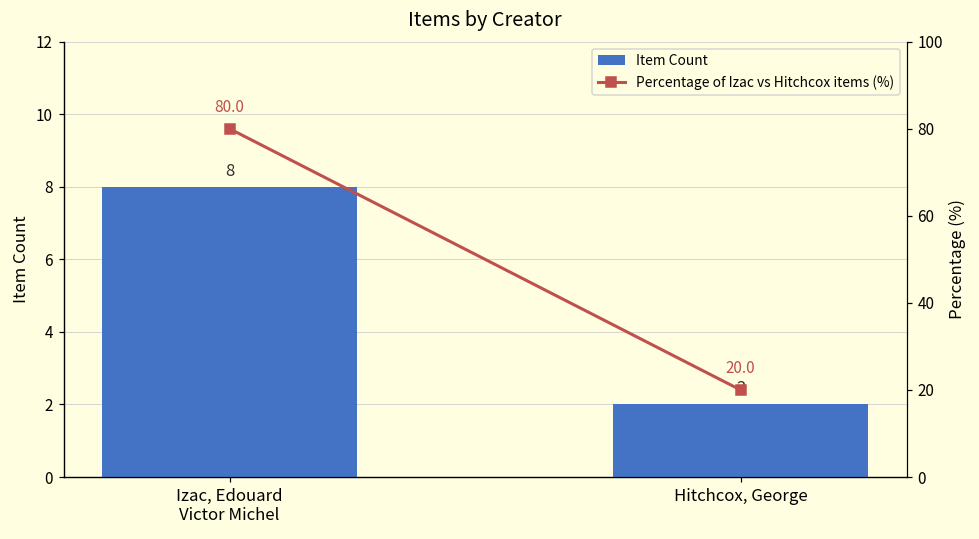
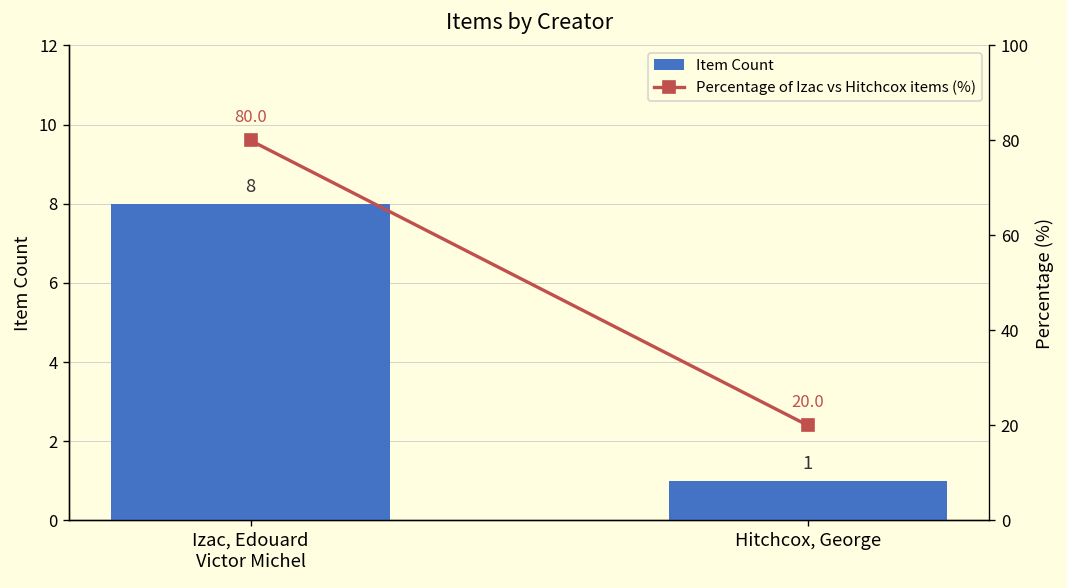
Item Count, Hitchcox, George: 2 -> 1
